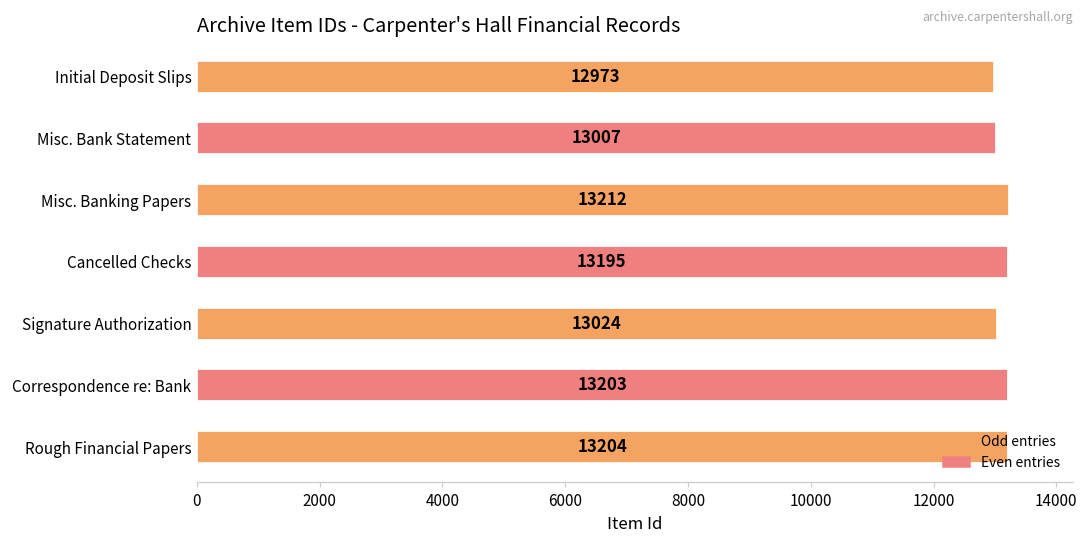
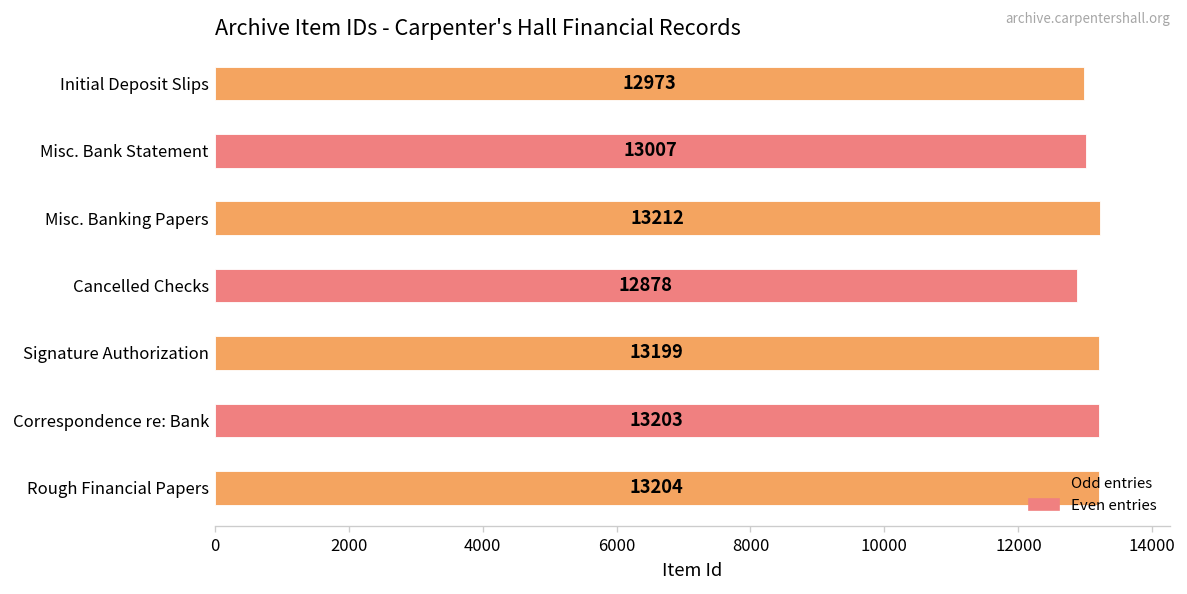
Cancelled Checks: 13195 -> 12878
Signature Authorization: 13024 -> 13199
